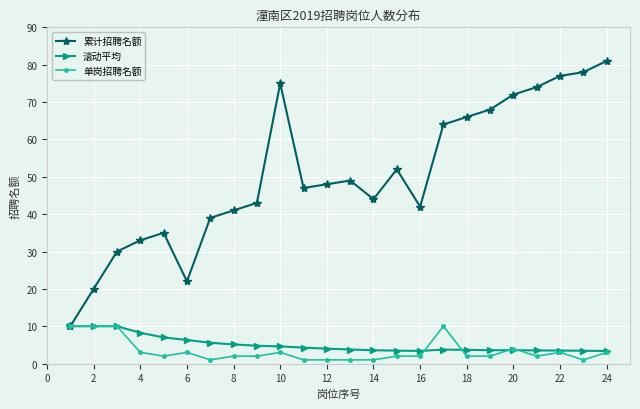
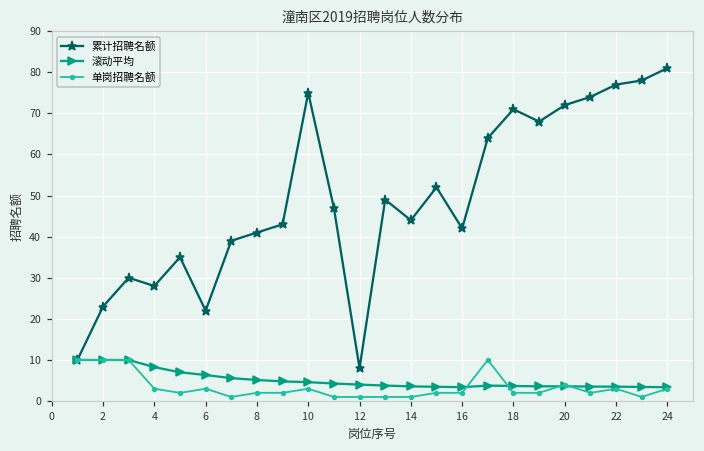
累计招聘名额, 2: 20 -> 23
累计招聘名额, 4: 33 -> 28
累计招聘名额, 12: 48 -> 8
累计招聘名额, 18: 66 -> 71
